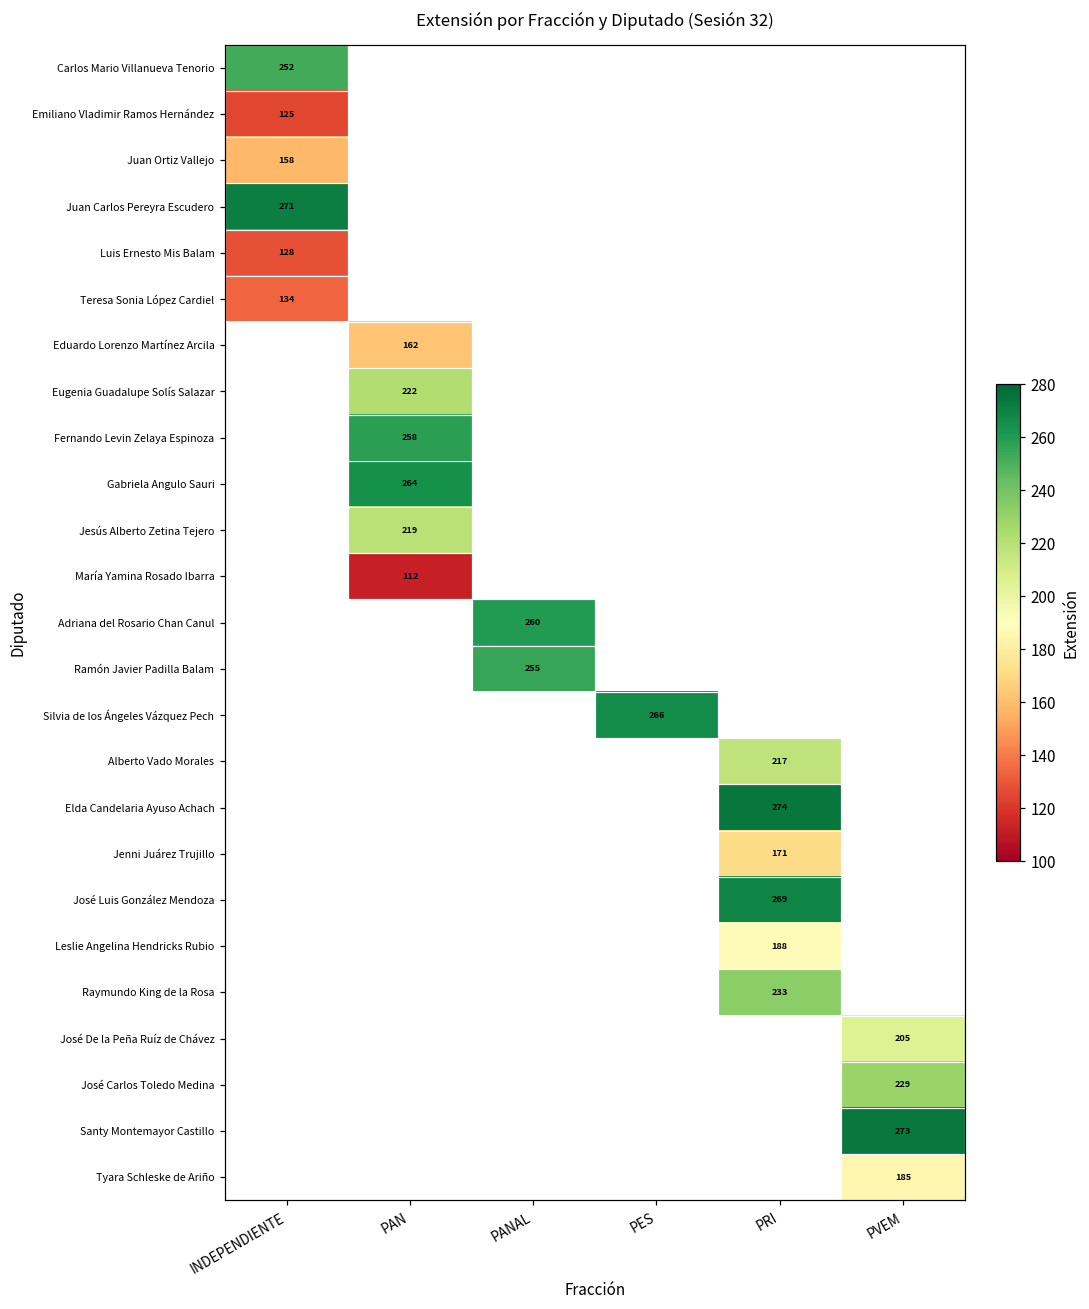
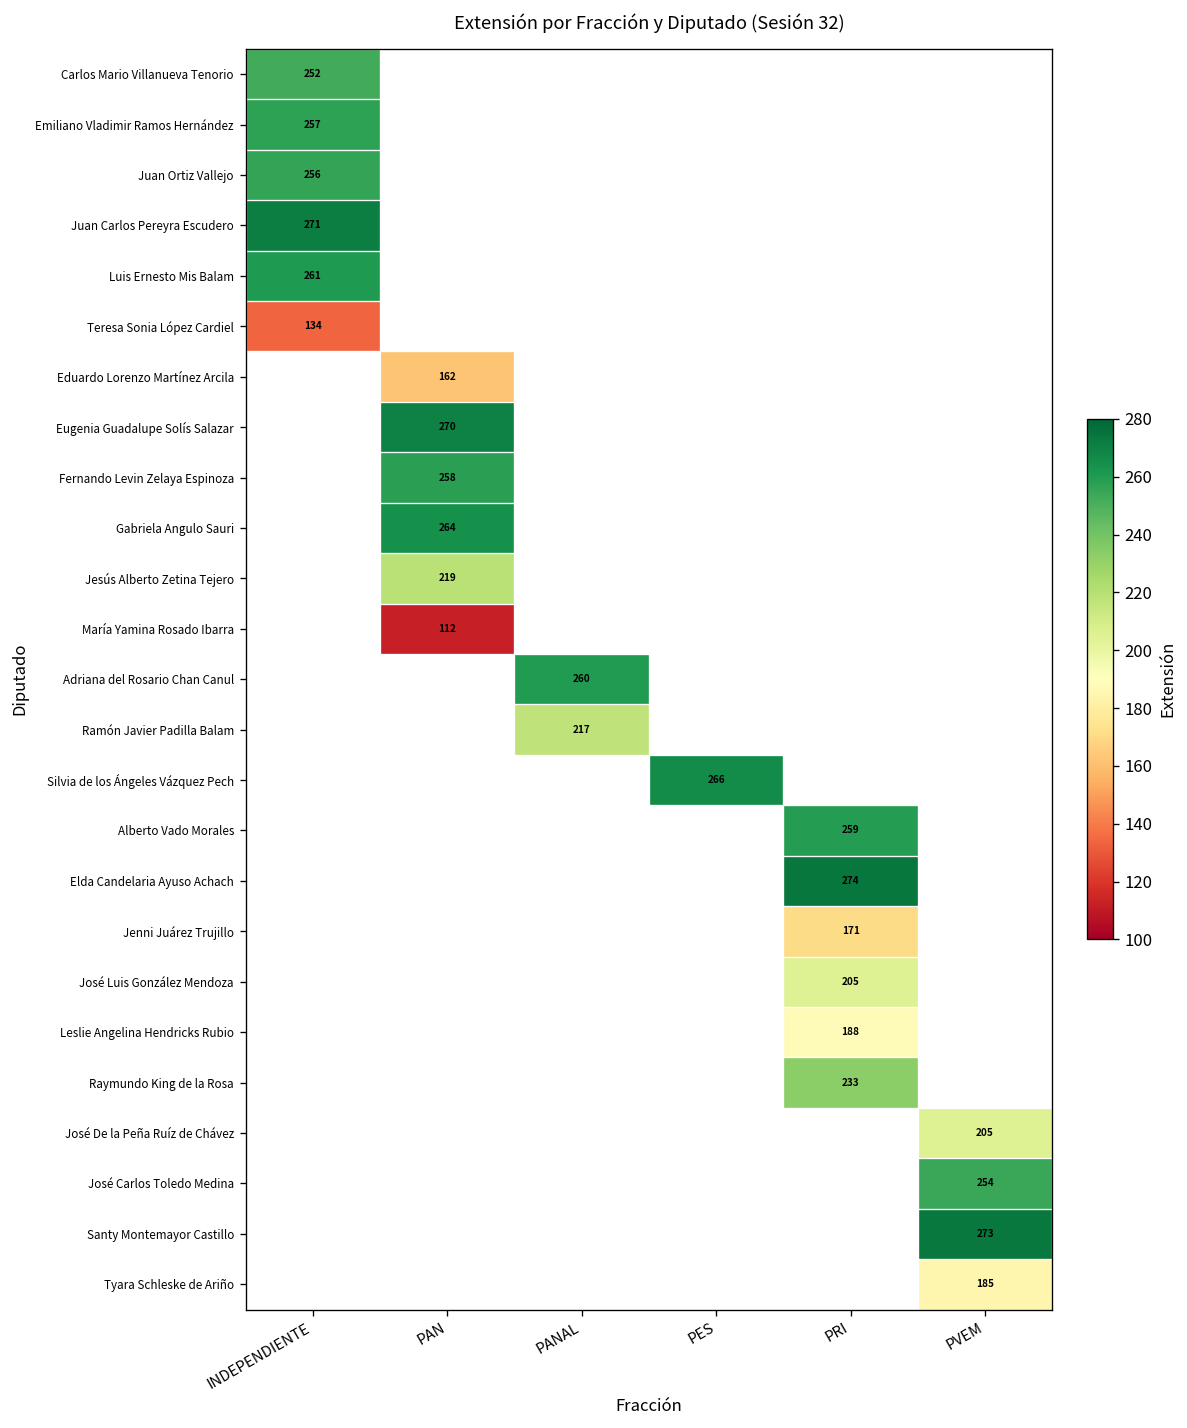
Emiliano Vladimir Ramos Hernández, INDEPENDIENTE: 125 -> 257
Juan Ortiz Vallejo, INDEPENDIENTE: 158 -> 256
Luis Ernesto Mis Balam, INDEPENDIENTE: 128 -> 261
Eugenia Guadalupe Solís Salazar, PAN: 222 -> 270
Ramón Javier Padilla Balam, PANAL: 255 -> 217
Alberto Vado Morales, PRI: 217 -> 259
José Luis González Mendoza, PRI: 269 -> 205
José Carlos Toledo Medina, PVEM: 229 -> 254
